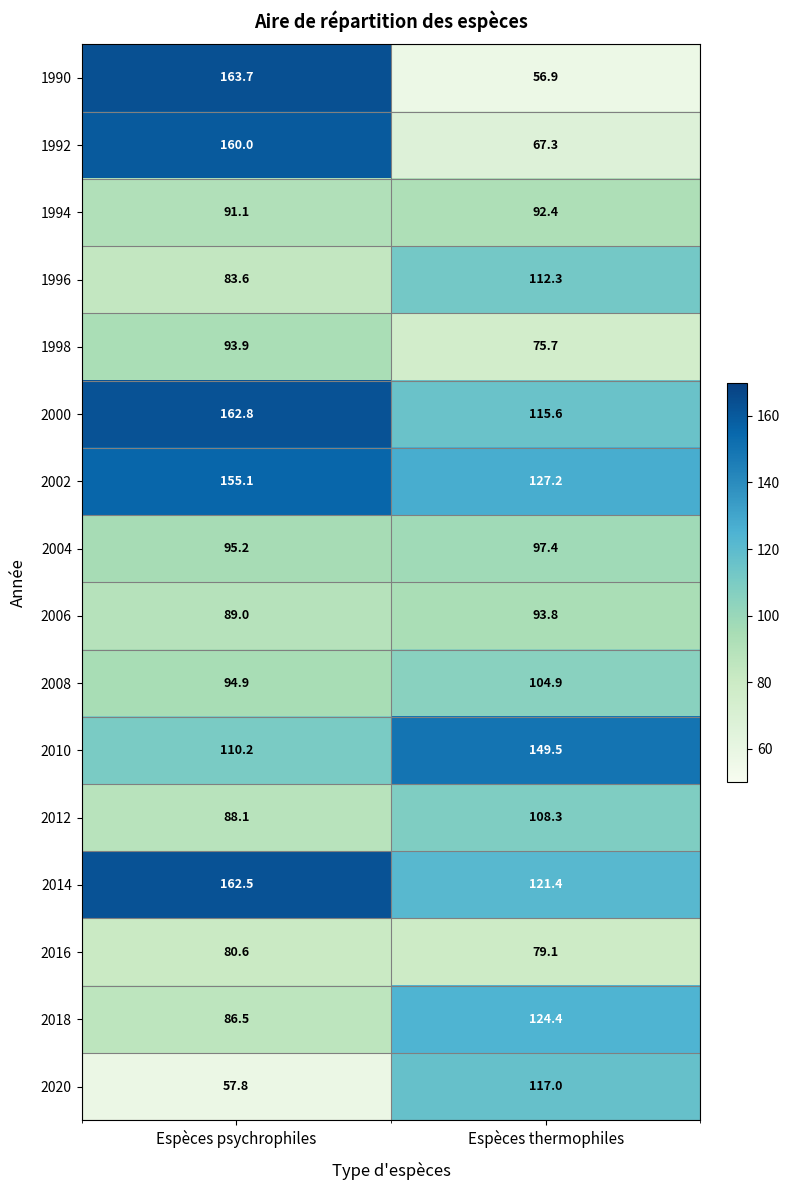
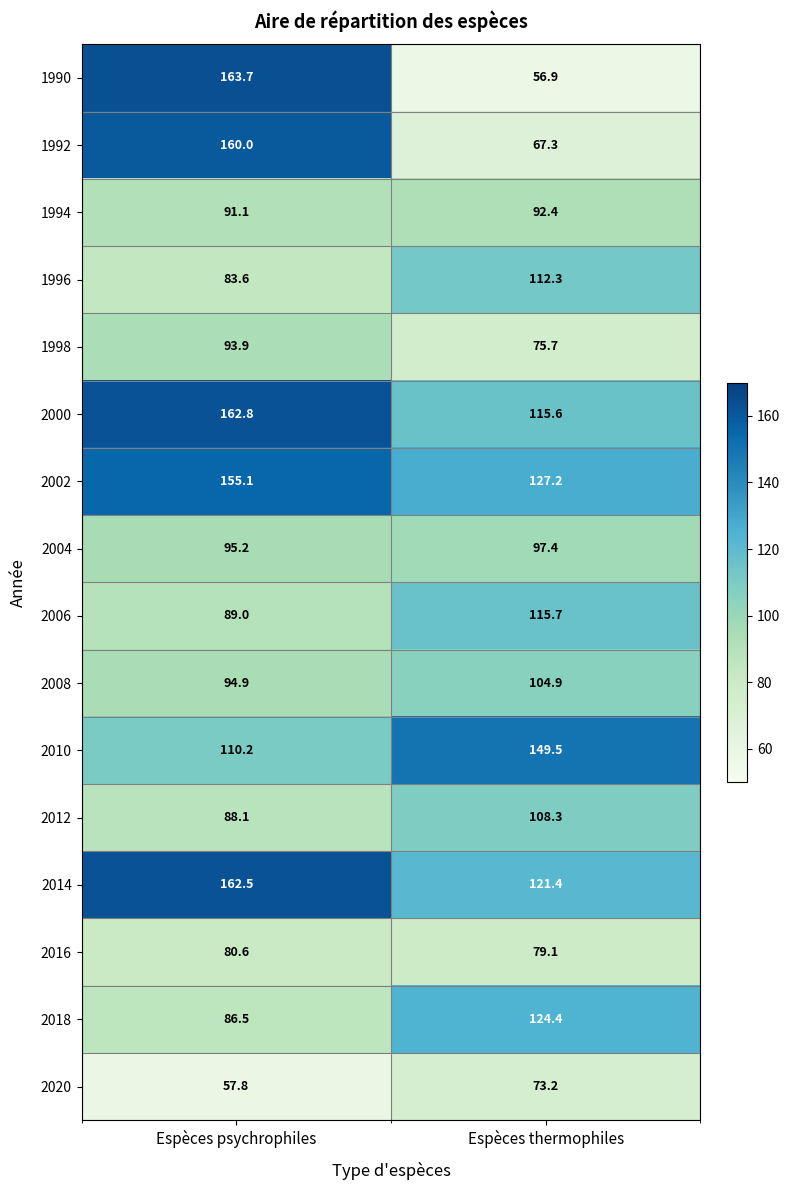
2006, Espèces thermophiles: 93.8 -> 115.7
2020, Espèces thermophiles: 117.0 -> 73.2
